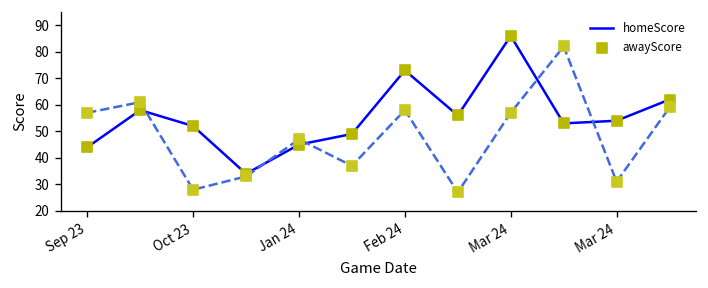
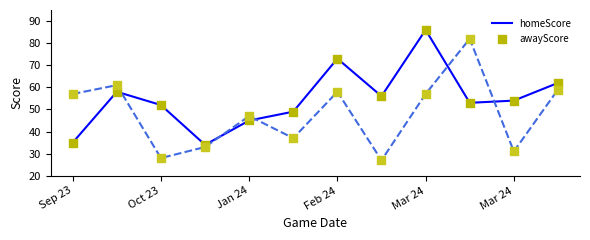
homeScore, Sep 23: 44 -> 35
